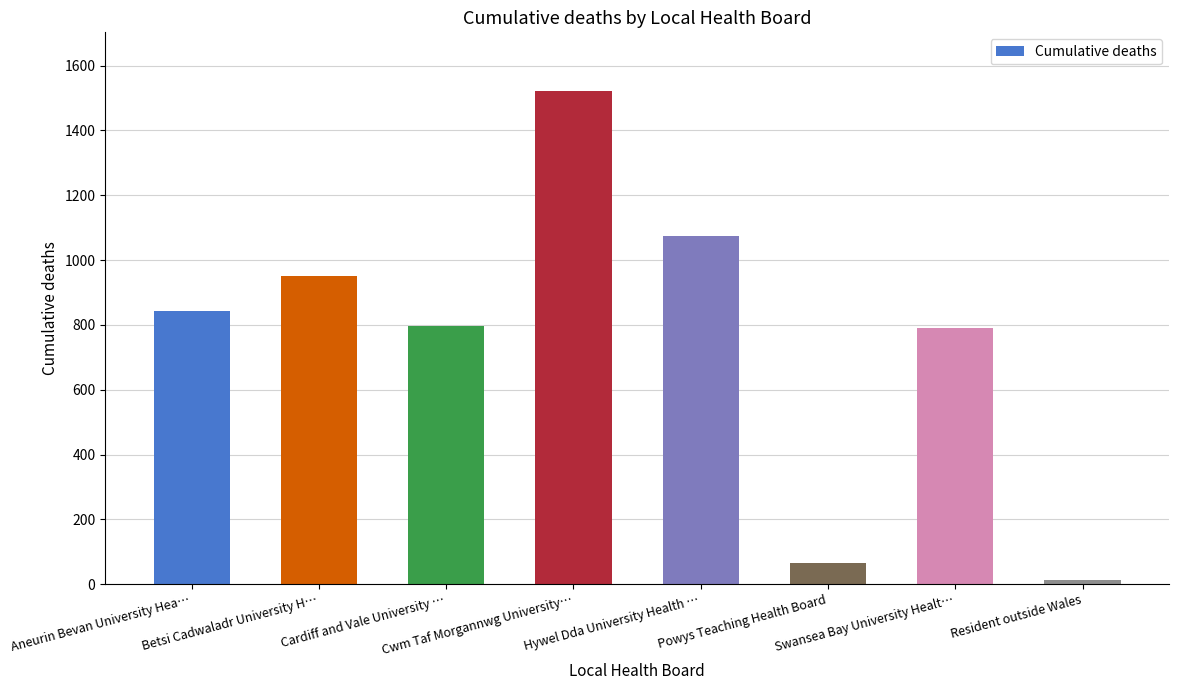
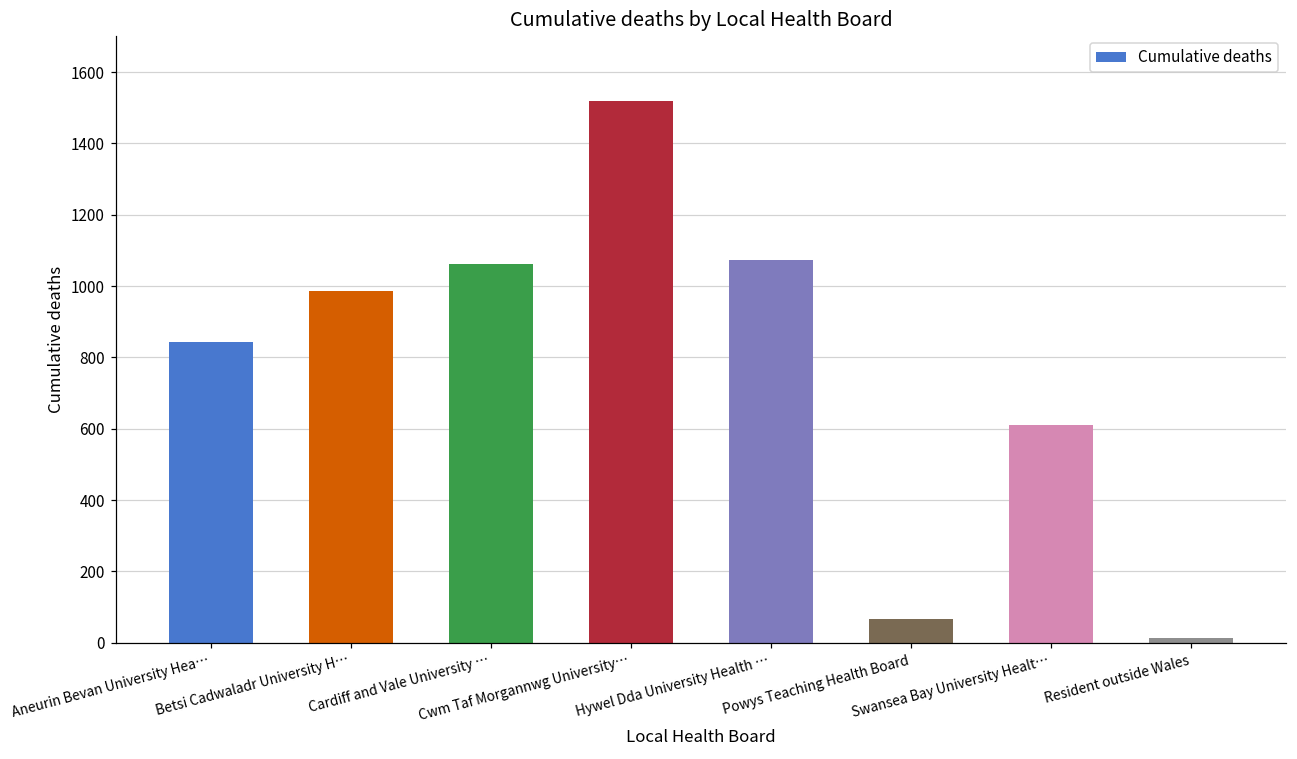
Betsi Cadwaladr University H…: 950 -> 990
Cardiff and Vale University …: 800 -> 1060
Swansea Bay University Healt…: 790 -> 610
